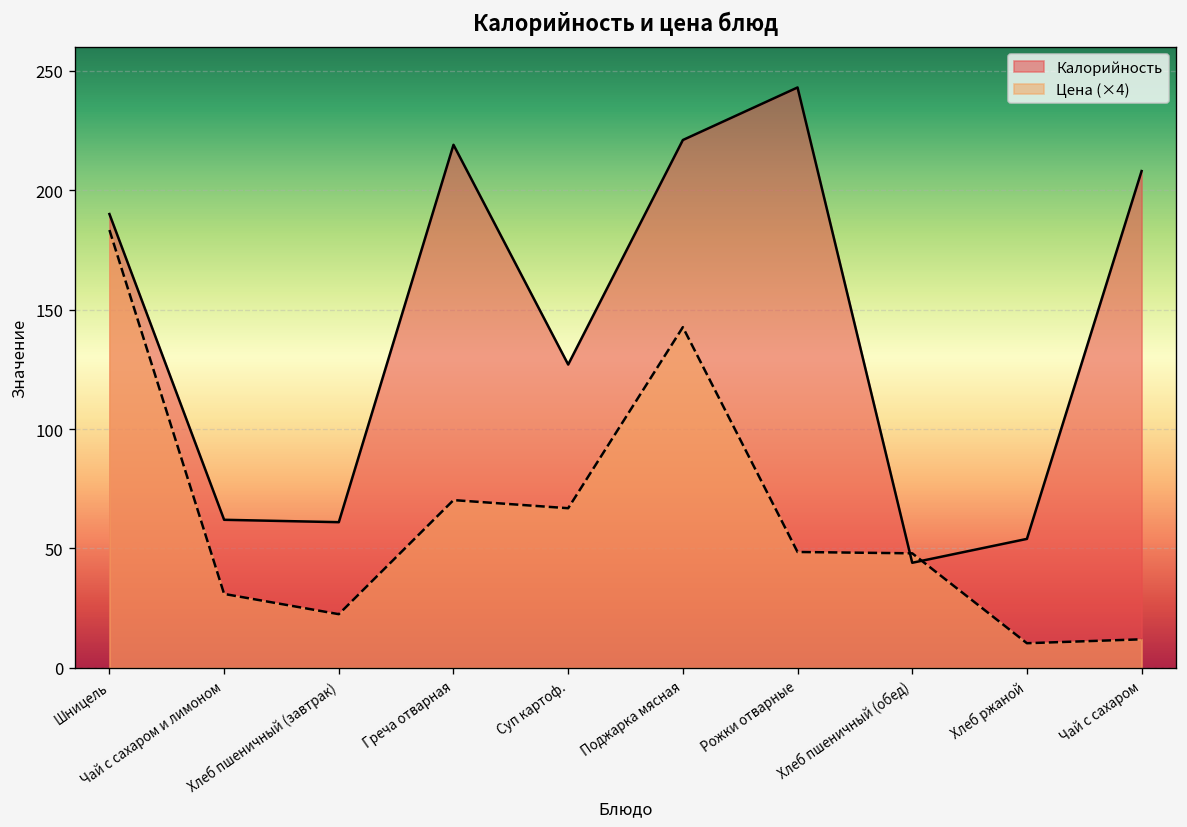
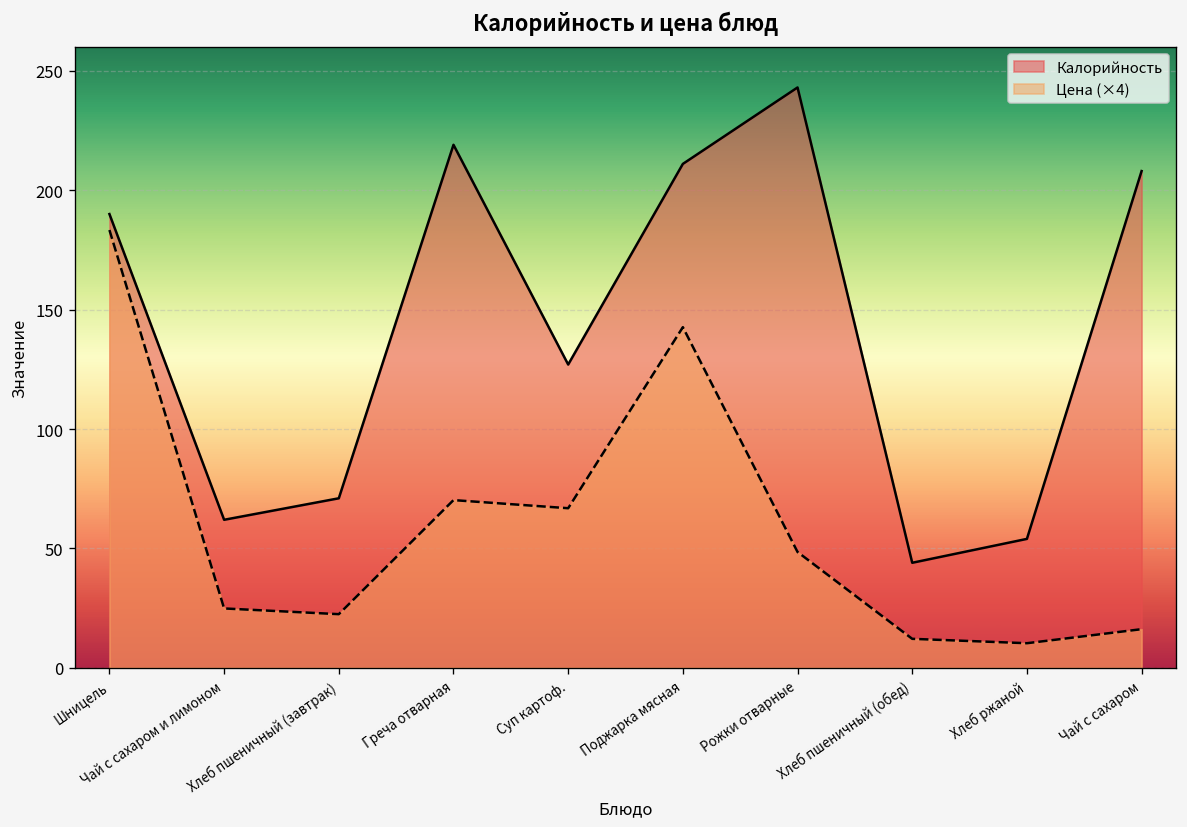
Цена (×4), Чай с сахаром и лимоном: 31 -> 25
Калорийность, Хлеб пшеничный (завтрак): 61 -> 71
Калорийность, Поджарка мясная: 221 -> 211
Цена (×4), Хлеб пшеничный (обед): 48 -> 12
Цена (×4), Чай с сахаром: 12 -> 16
